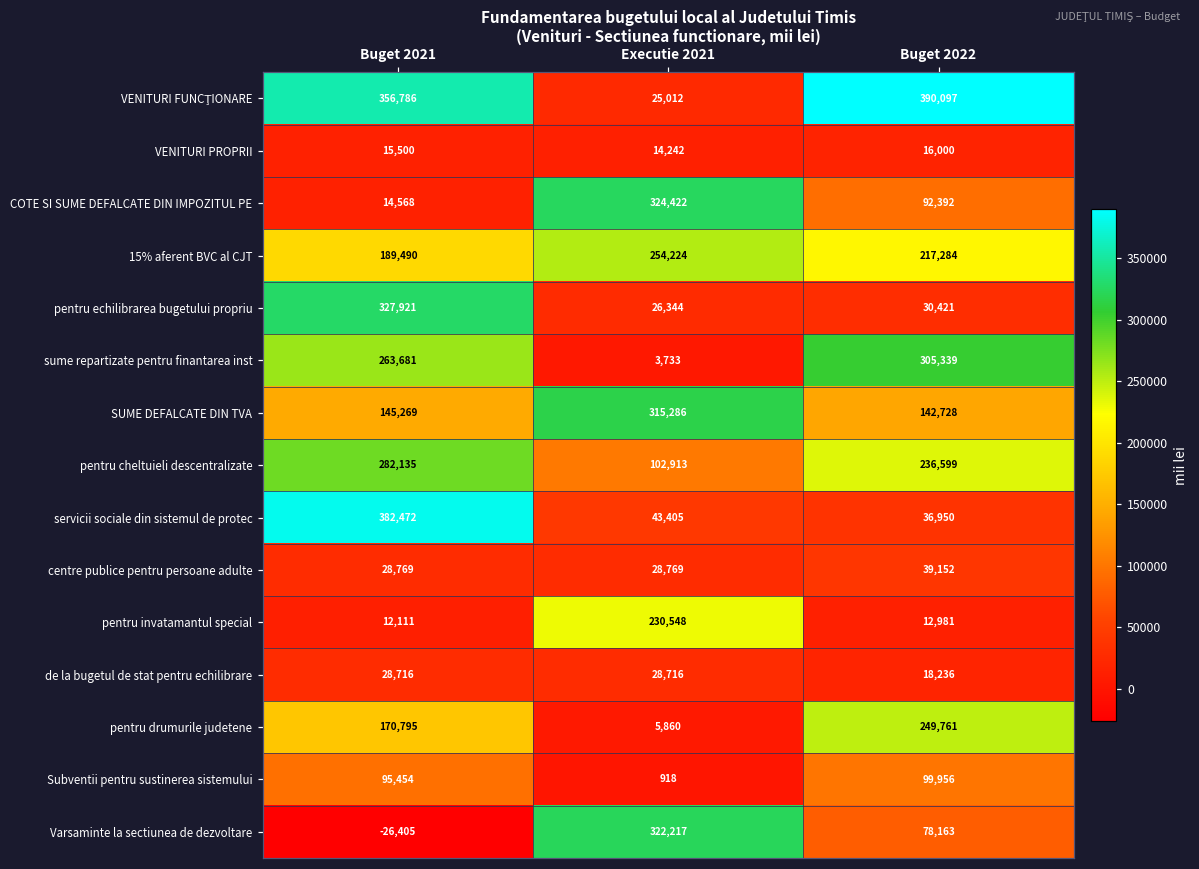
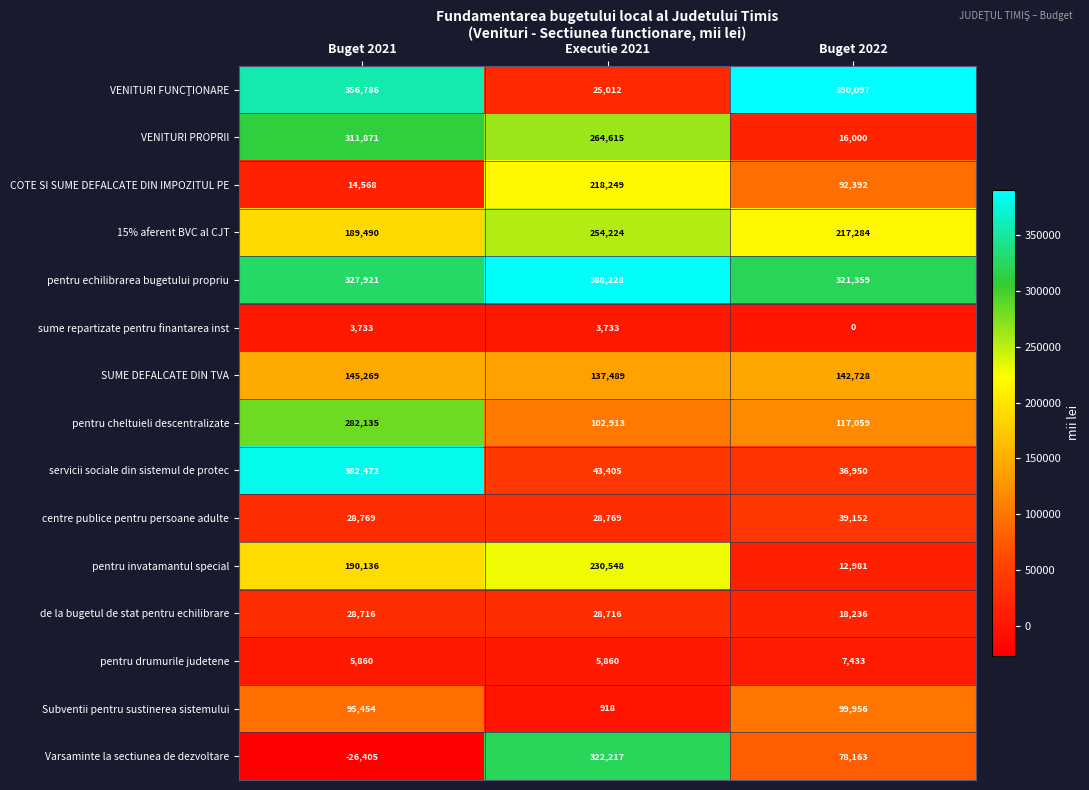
VENITURI PROPRII, Buget 2021: 15,500 -> 311,871
VENITURI PROPRII, Executie 2021: 14,242 -> 264,615
COTE SI SUME DEFALCATE DIN IMPOZITUL PE, Executie 2021: 324,422 -> 218,249
pentru echilibrarea bugetului propriu, Executie 2021: 26,344 -> 388,228
pentru echilibrarea bugetului propriu, Buget 2022: 30,421 -> 321,359
sume repartizate pentru finantarea inst, Buget 2021: 263,681 -> 3,733
sume repartizate pentru finantarea inst, Buget 2022: 305,339 -> 0
SUME DEFALCATE DIN TVA, Executie 2021: 315,286 -> 137,489
pentru cheltuieli descentralizate, Buget 2022: 236,599 -> 117,059
pentru invatamantul special, Buget 2021: 12,111 -> 190,136
pentru drumurile judetene, Buget 2021: 170,795 -> 5,860
pentru drumurile judetene, Buget 2022: 249,761 -> 7,433
